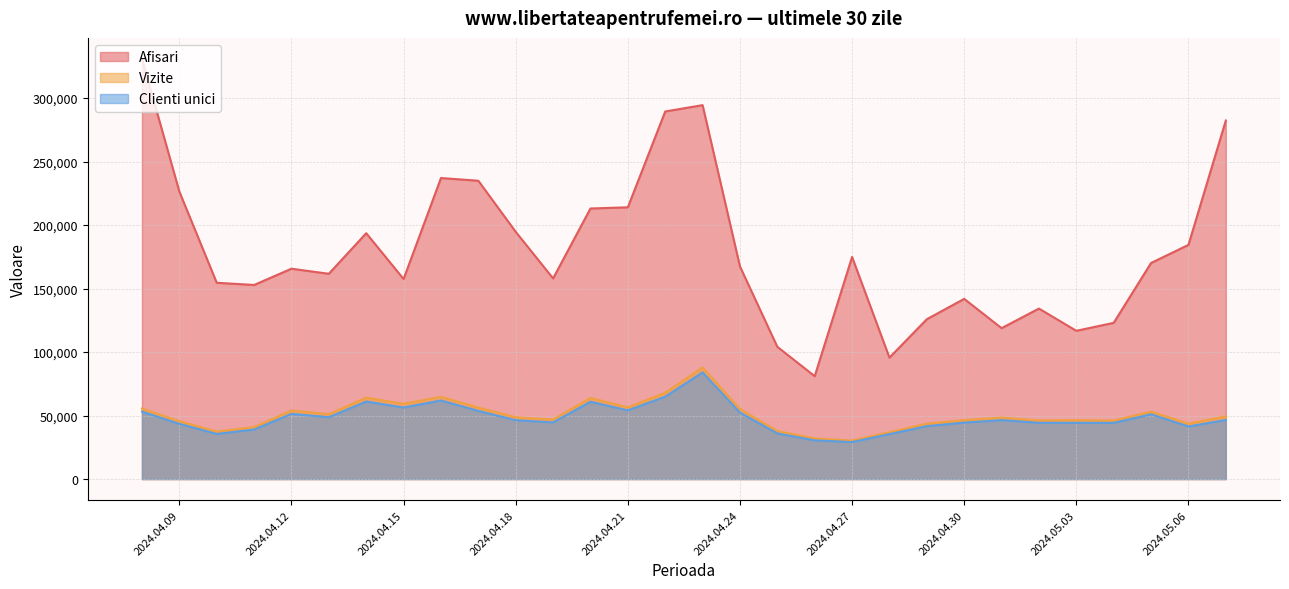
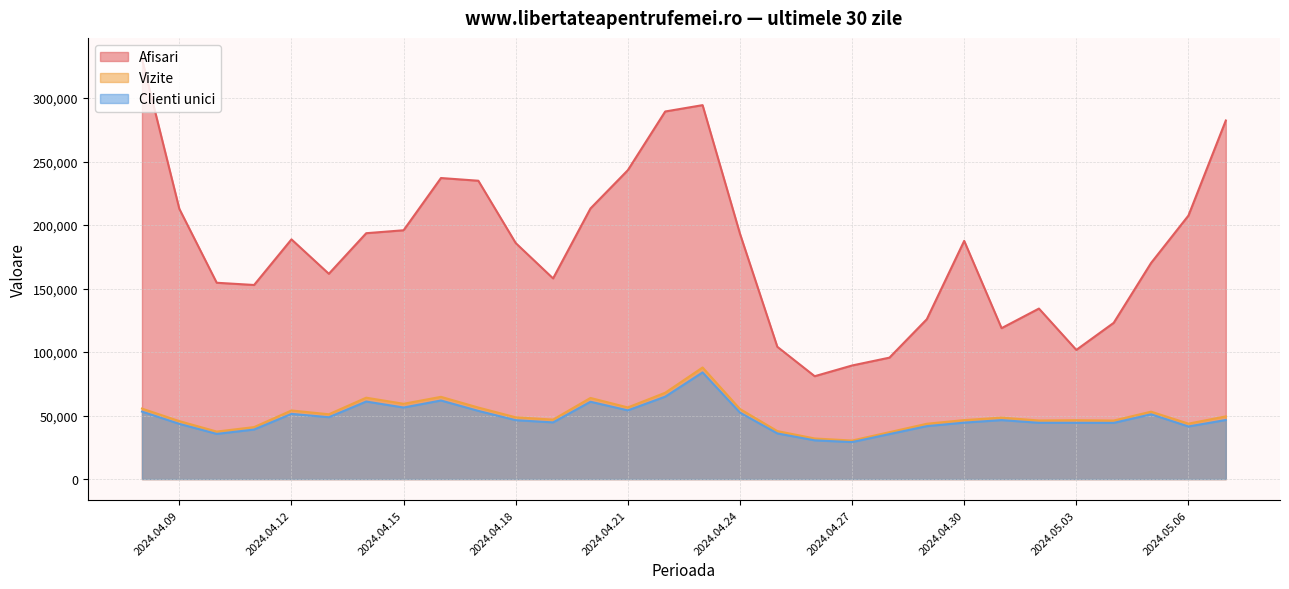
Afisari, 2024.04.09: 226,000 -> 213,000
Afisari, 2024.04.12: 166,000 -> 189,000
Afisari, 2024.04.15: 157,000 -> 196,000
Afisari, 2024.04.18: 195,000 -> 186,000
Afisari, 2024.04.21: 214,000 -> 243,000
Afisari, 2024.04.24: 167,000 -> 193,000
Afisari, 2024.04.27: 175,000 -> 89,000
Afisari, 2024.04.30: 142,000 -> 188,000
Afisari, 2024.05.03: 117,000 -> 102,000
Afisari, 2024.05.06: 184,000 -> 207,000
